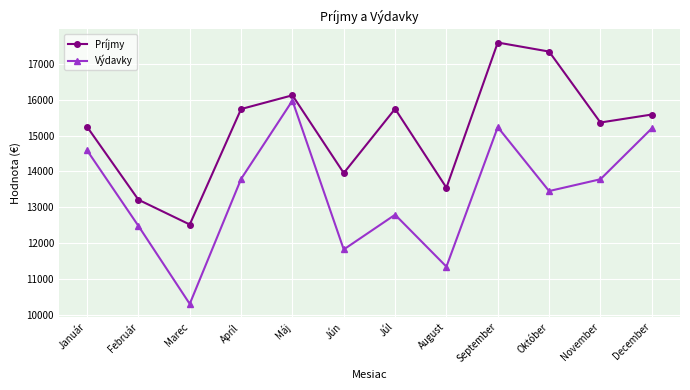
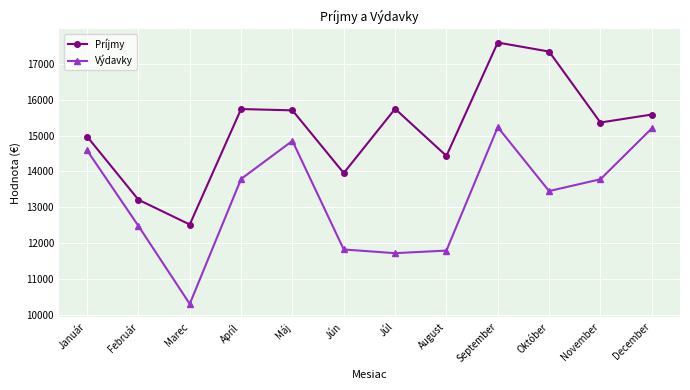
Príjmy, Január: 15200 -> 15000
Príjmy, Máj: 16100 -> 15700
Výdavky, Máj: 16000 -> 14900
Výdavky, Júl: 12800 -> 11700
Príjmy, August: 13500 -> 14400
Výdavky, August: 11300 -> 11800
